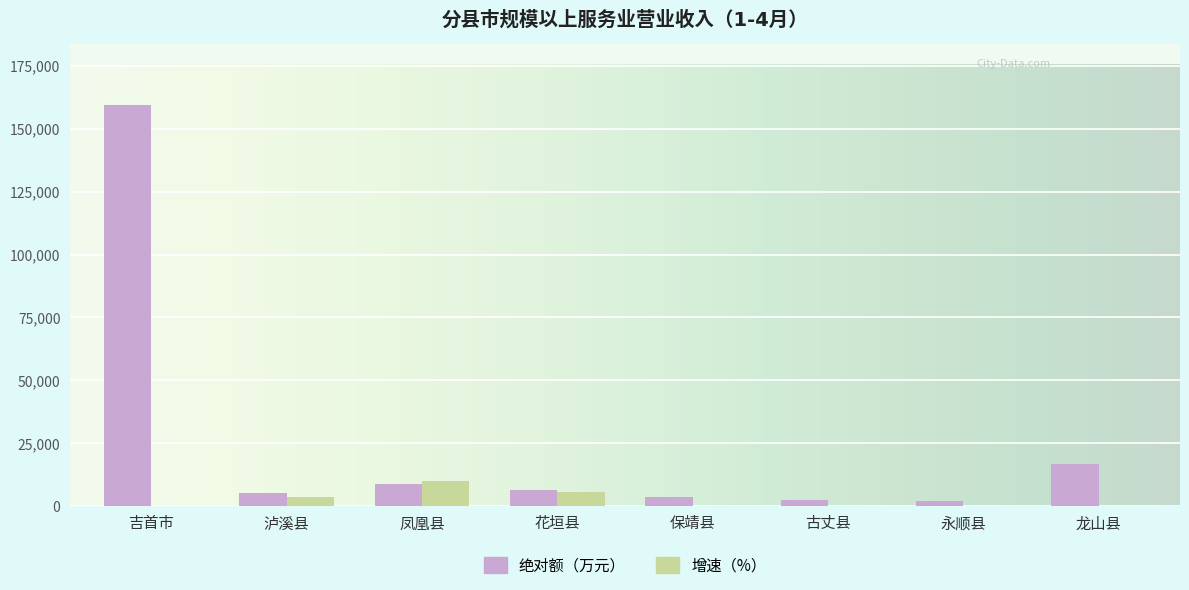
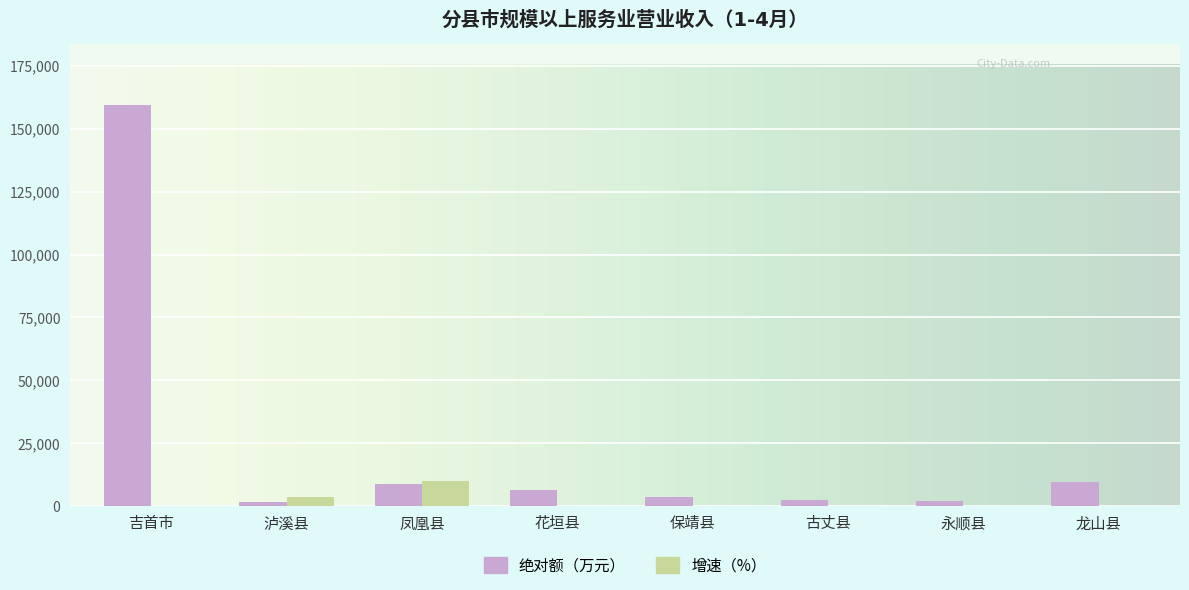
绝对额（万元）, 泸溪县: 5,000 -> 2,000
增速（%）, 花垣县: 6,000 -> 0
绝对额（万元）, 龙山县: 17,000 -> 9,000
